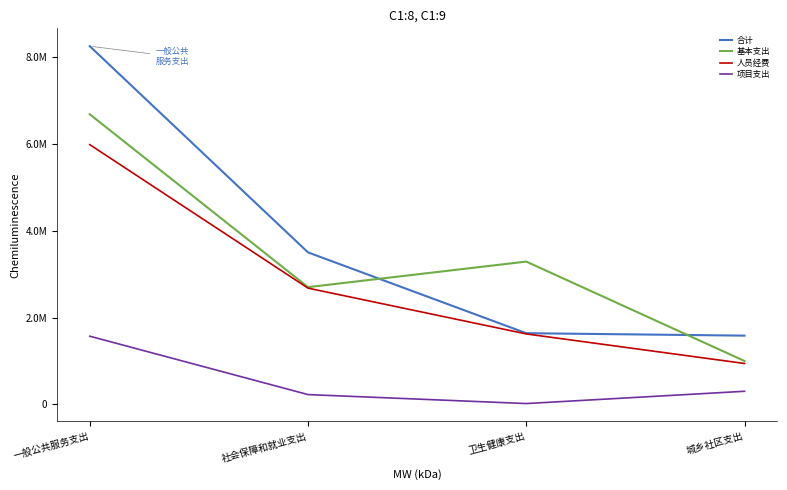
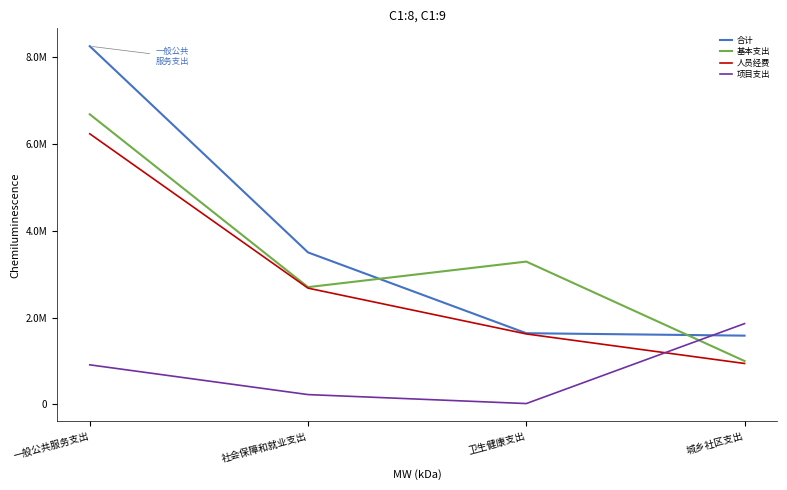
人员经费, 一般公共服务支出: 6000000 -> 6200000
项目支出, 一般公共服务支出: 1600000 -> 900000
项目支出, 城乡社区支出: 300000 -> 1900000
